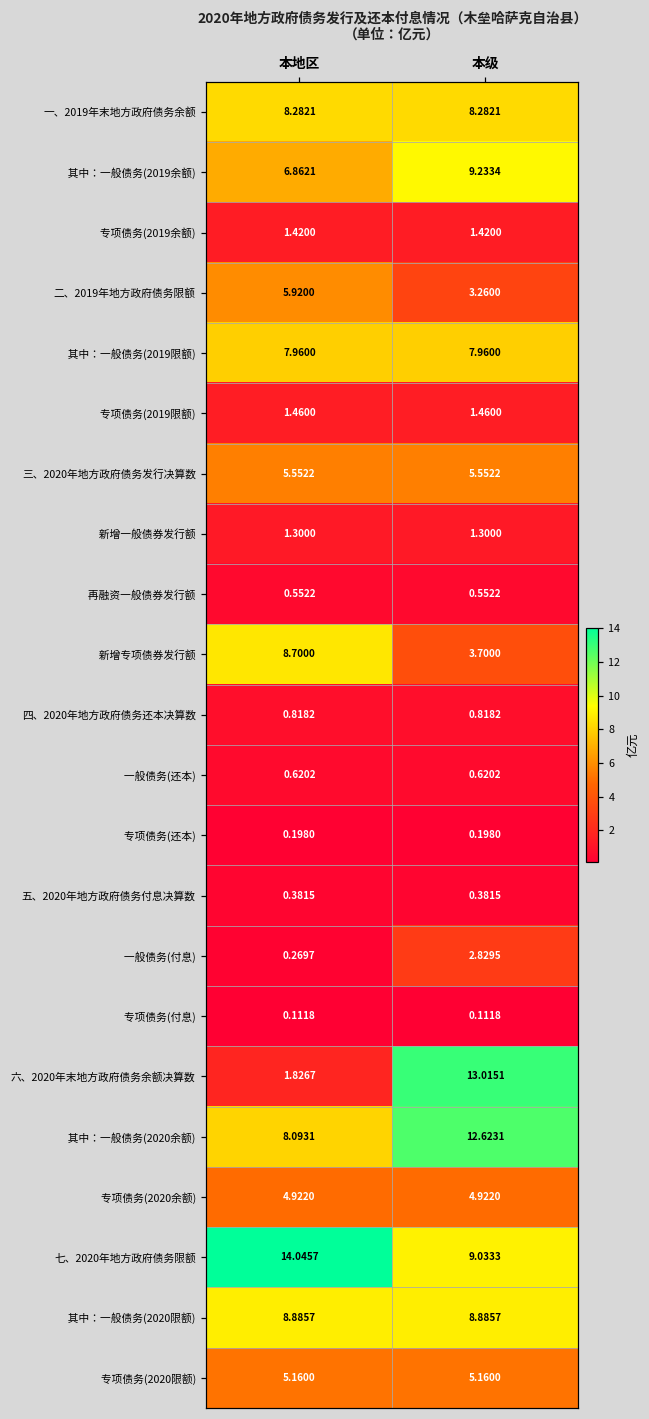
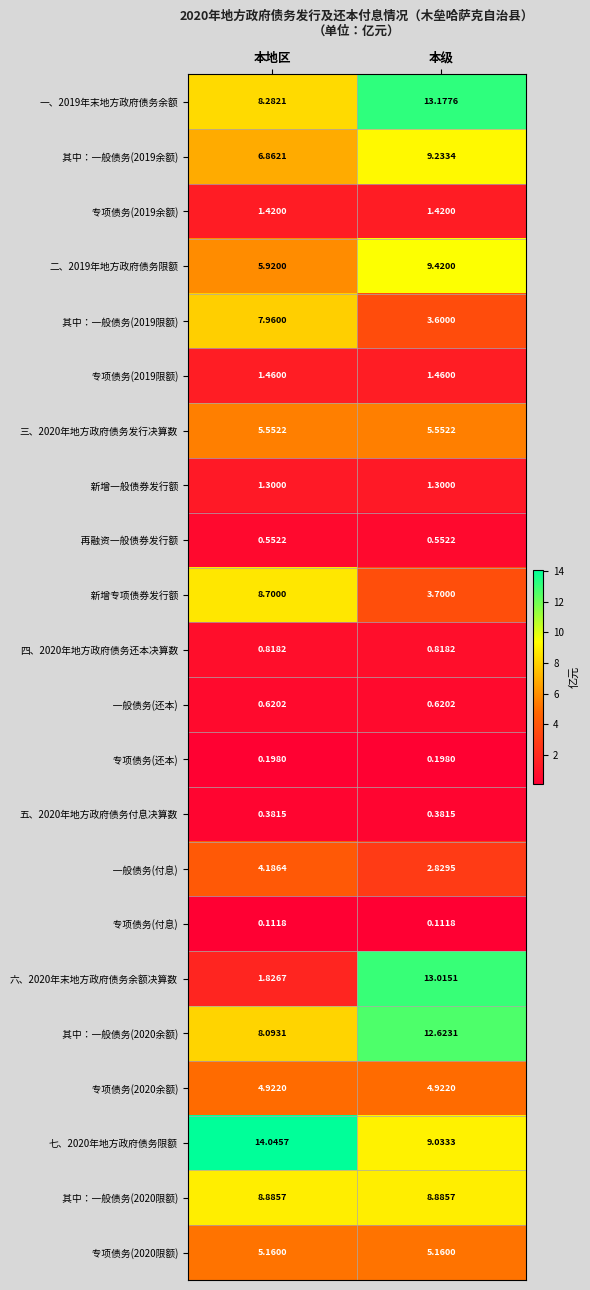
一、2019年末地方政府债务余额, 本级: 8.2821 -> 13.1776
二、2019年地方政府债务限额, 本级: 3.2600 -> 9.4200
其中：一般债务(2019限额), 本级: 7.9600 -> 3.6000
一般债务(付息), 本地区: 0.2697 -> 4.1864
